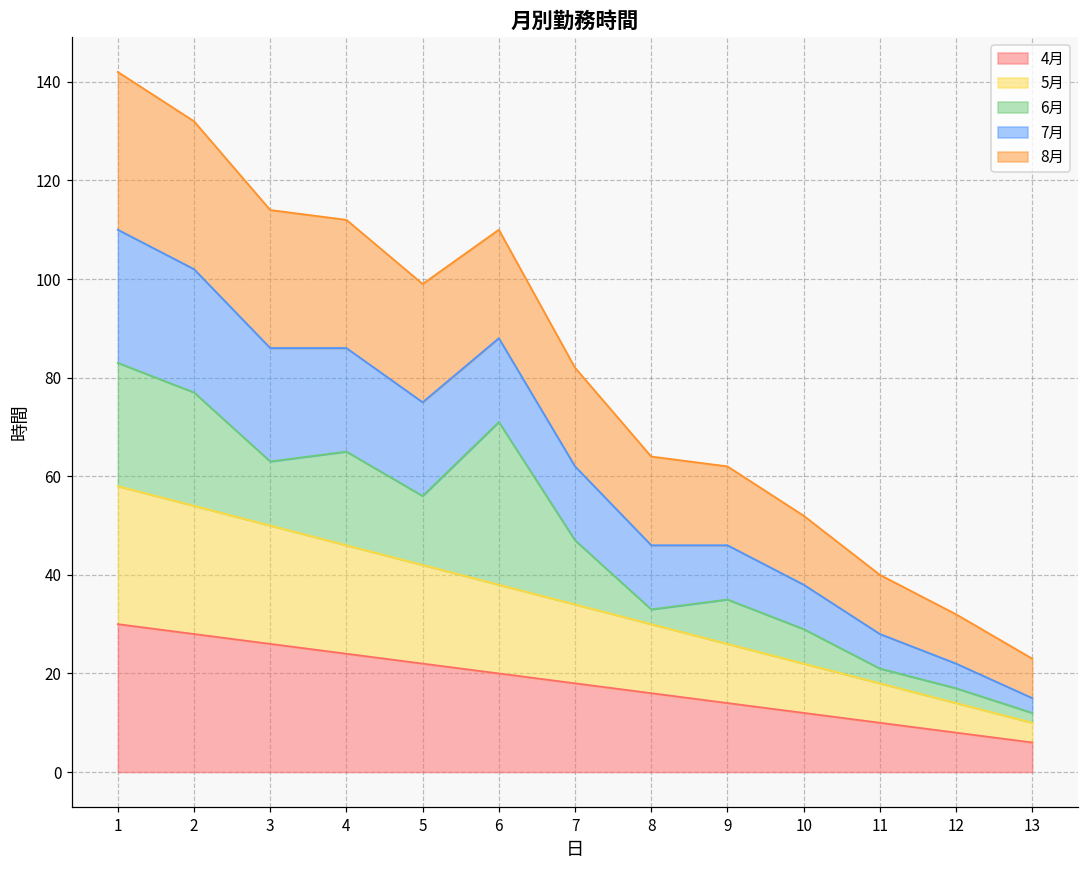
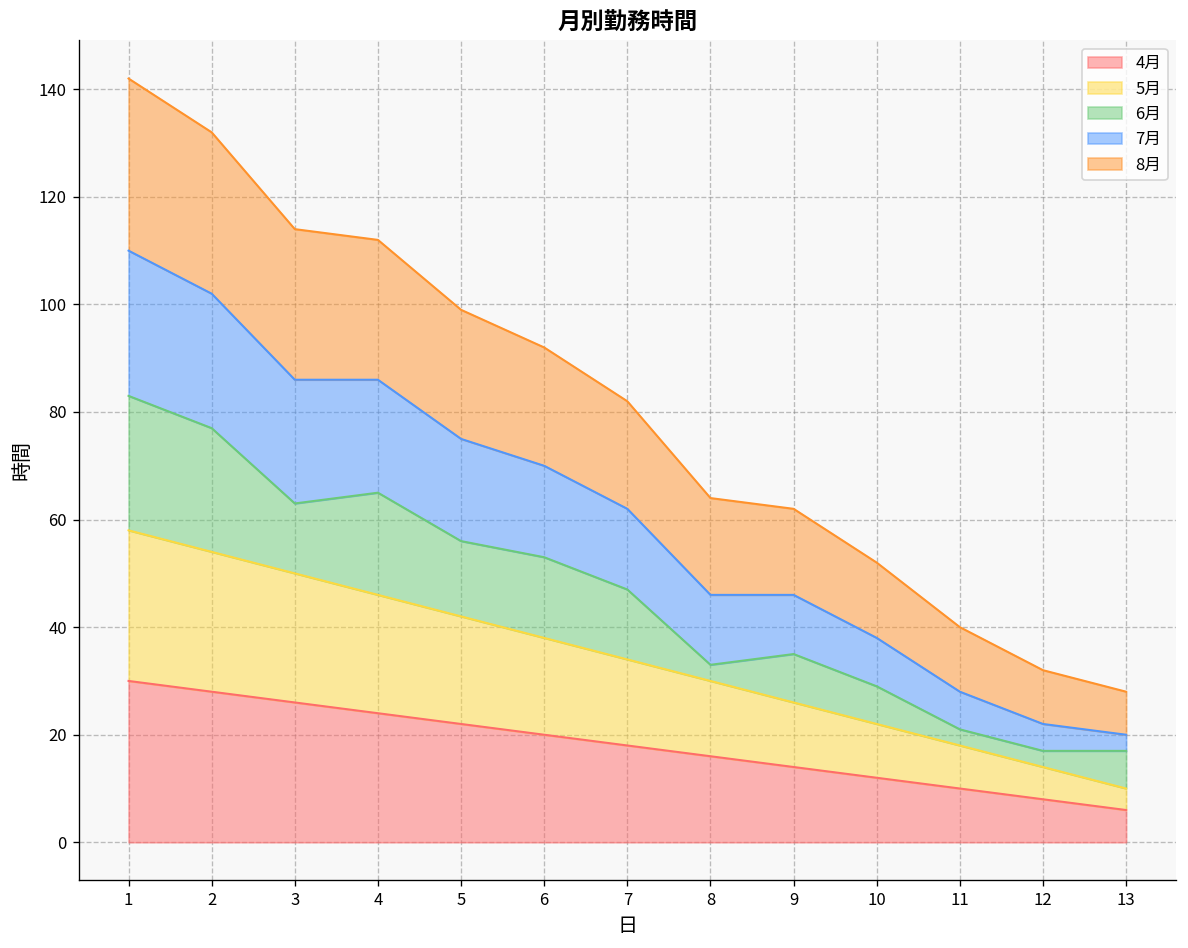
6月, 6: 33 -> 15
6月, 13: 2 -> 7
